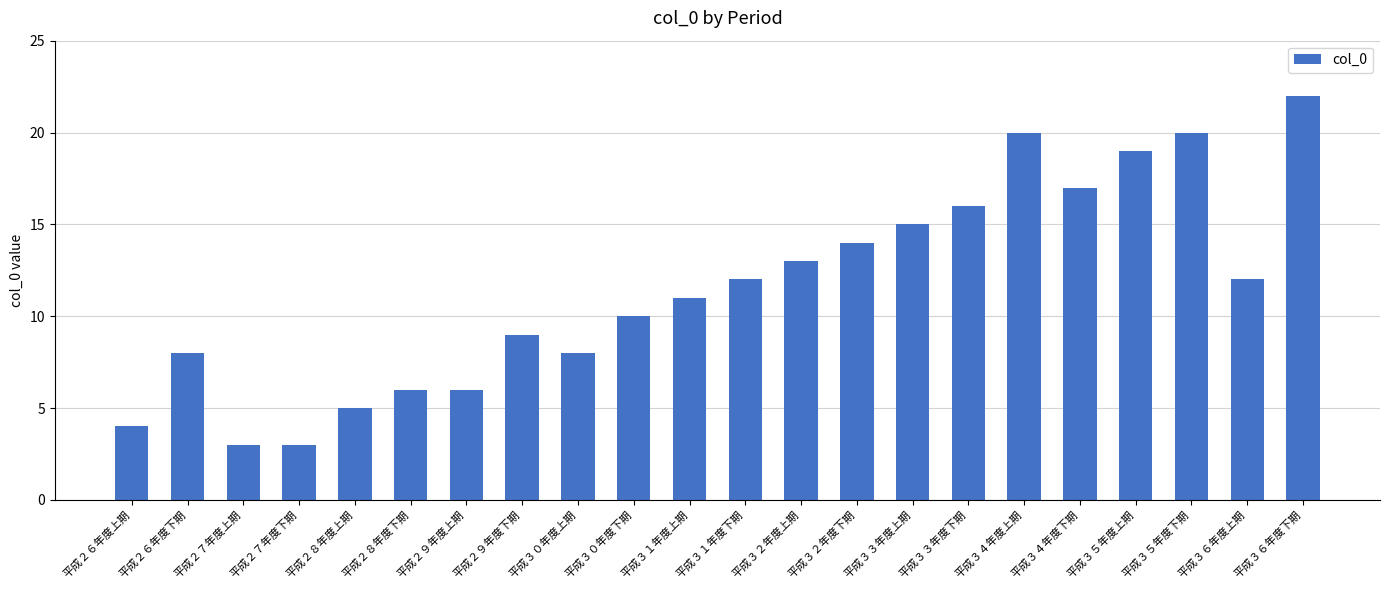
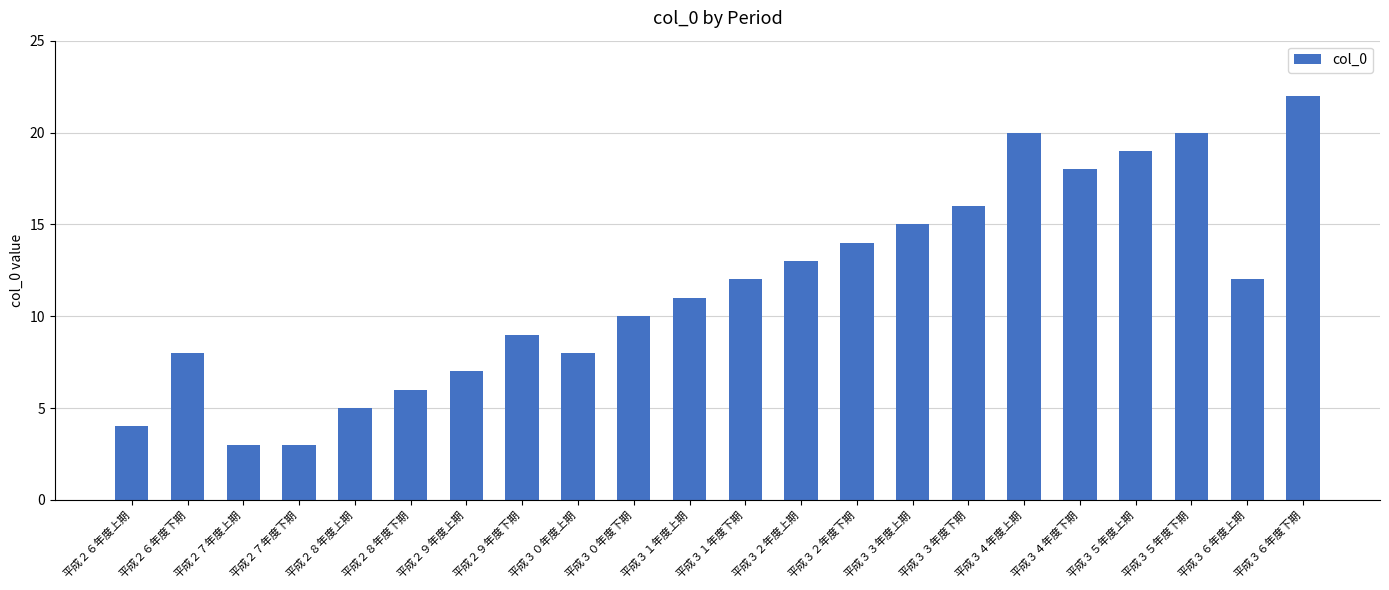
平成２９年度上期: 6 -> 7
平成３４年度下期: 17 -> 18
